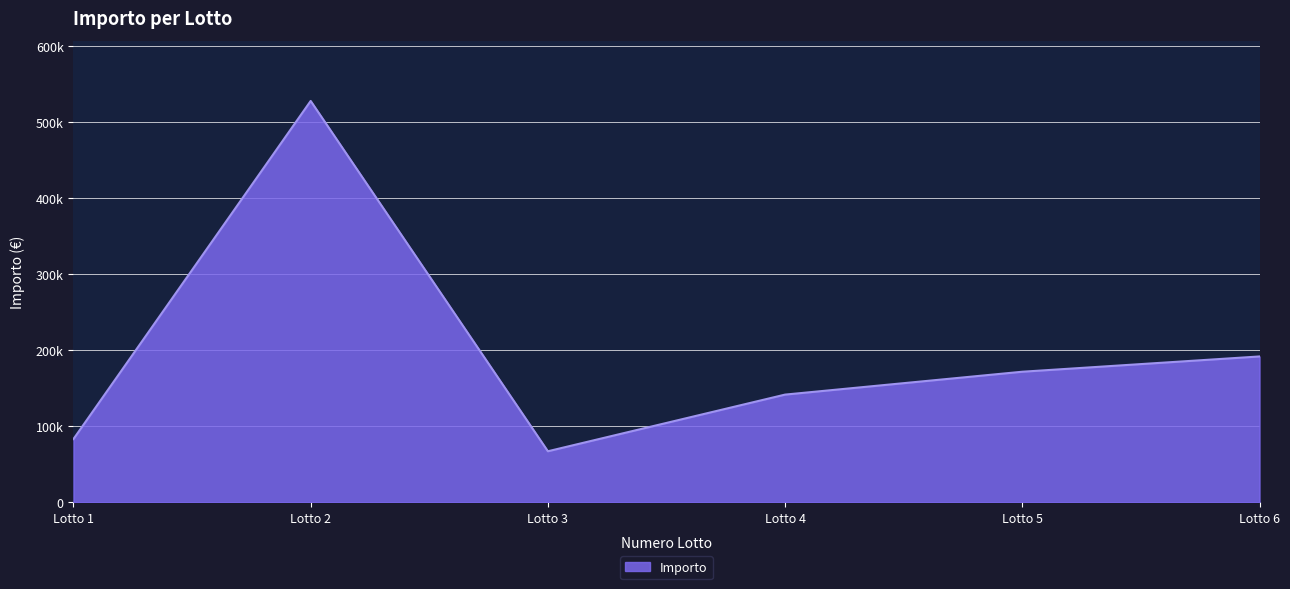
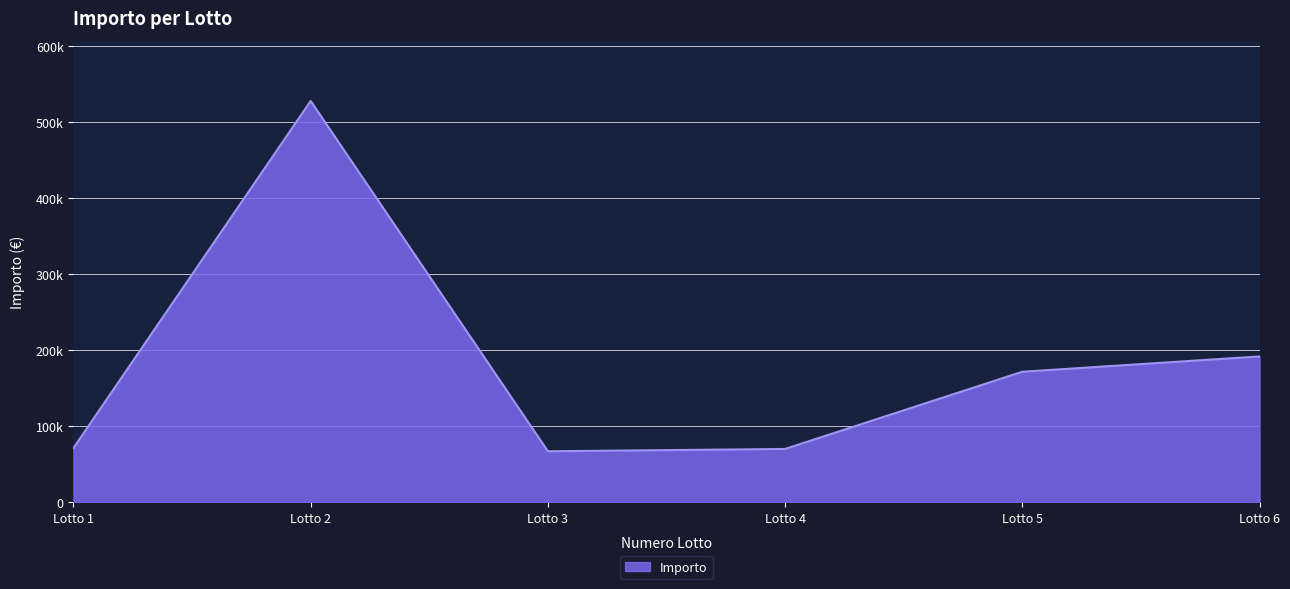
Lotto 1: 80000 -> 70000
Lotto 4: 140000 -> 70000
